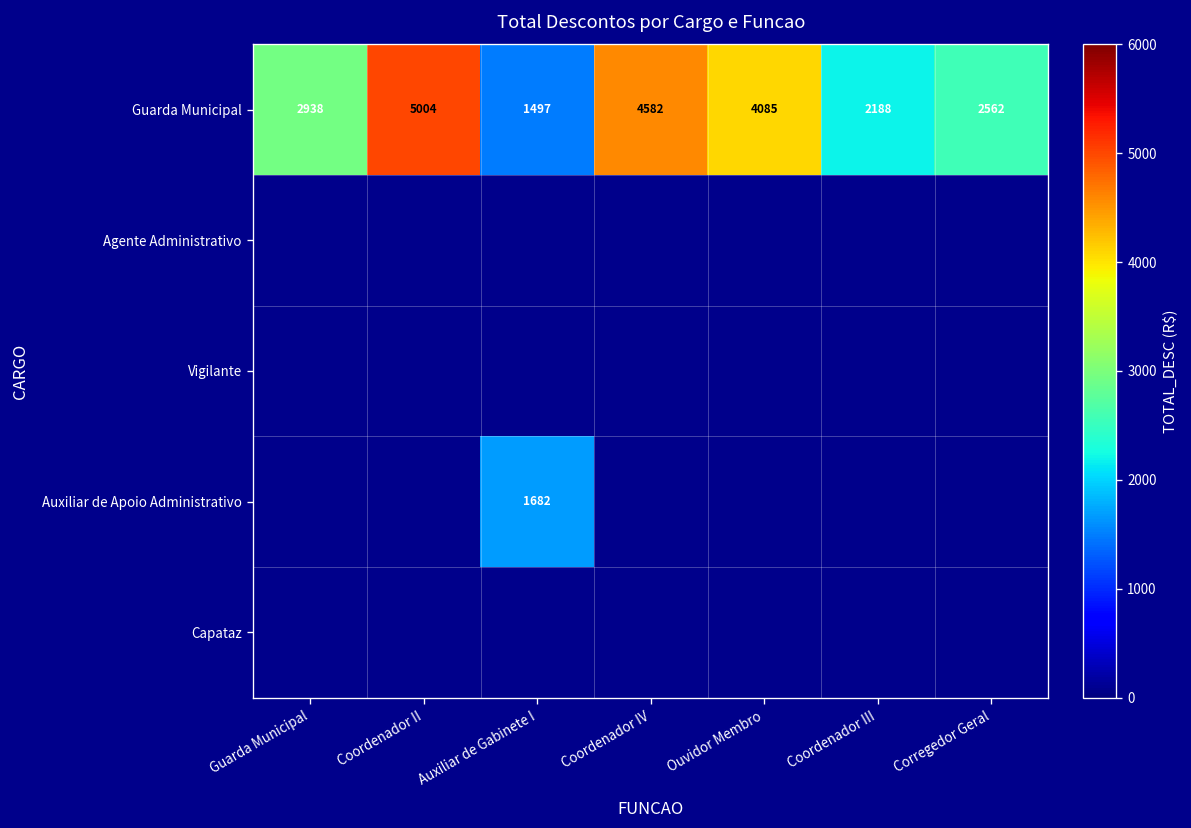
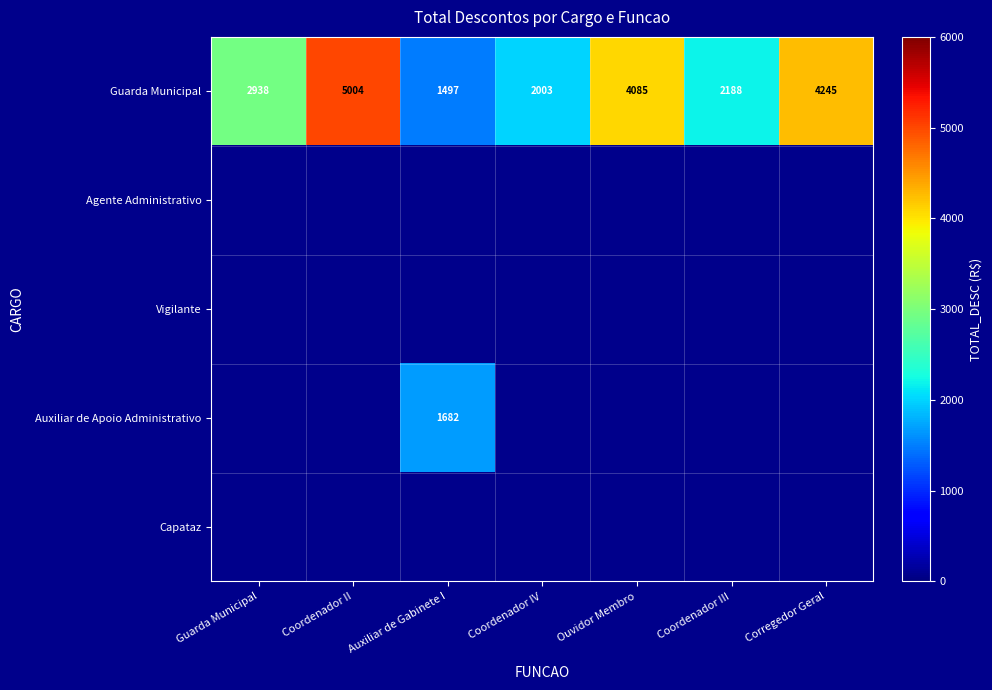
Guarda Municipal, Coordenador IV: 4582 -> 2003
Guarda Municipal, Corregedor Geral: 2562 -> 4245
